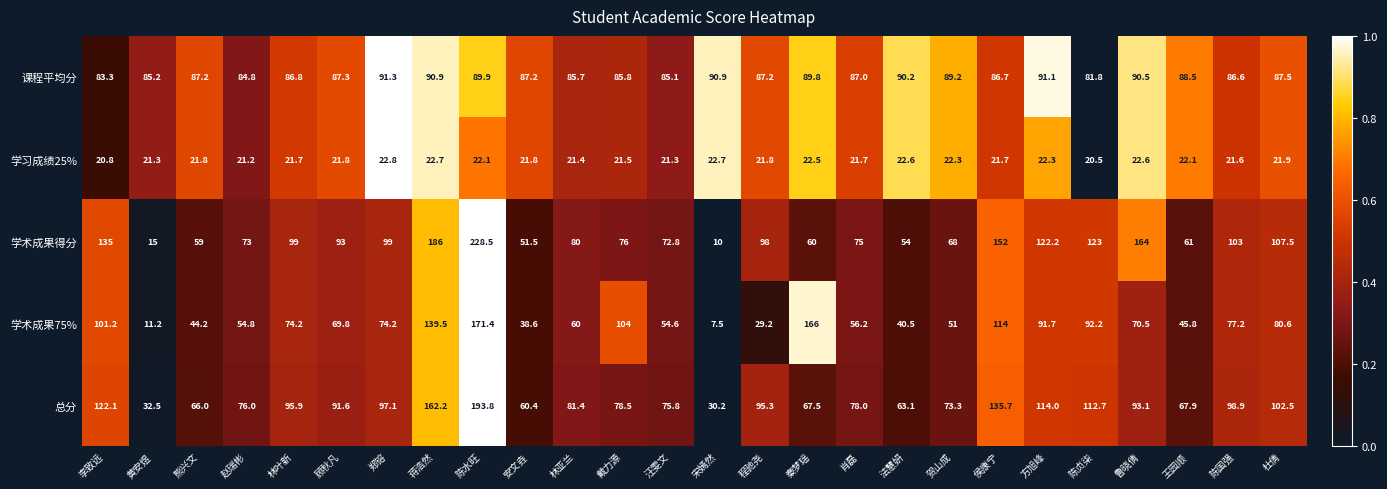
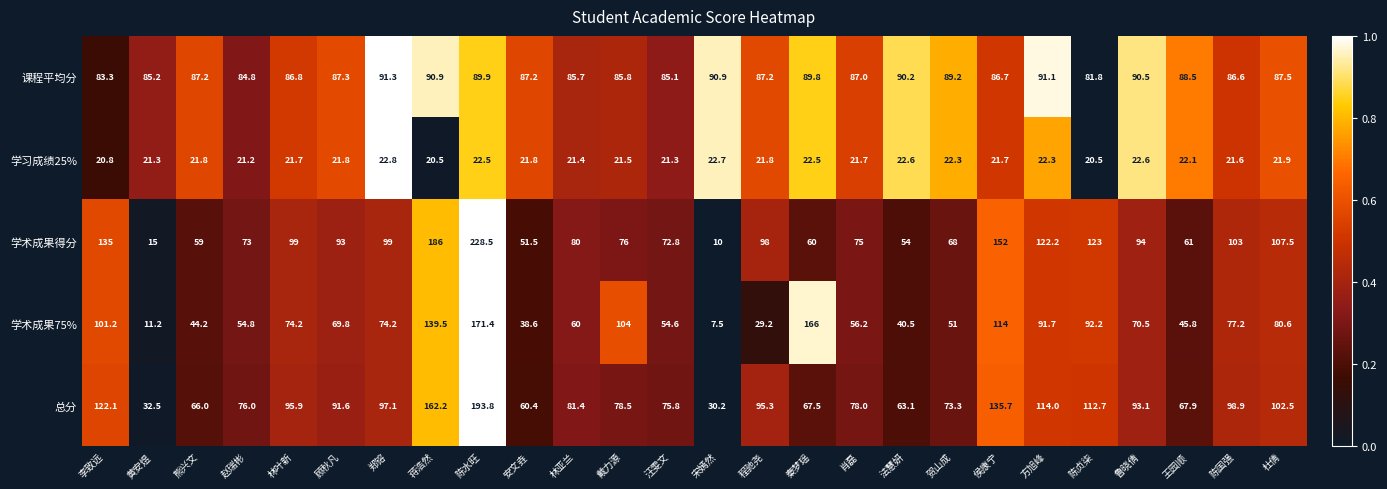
学习成绩25%, 蒋浩然: 22.7 -> 20.5
学习成绩25%, 陈水旺: 22.1 -> 22.5
学术成果得分, 鲁晓倩: 164 -> 94
